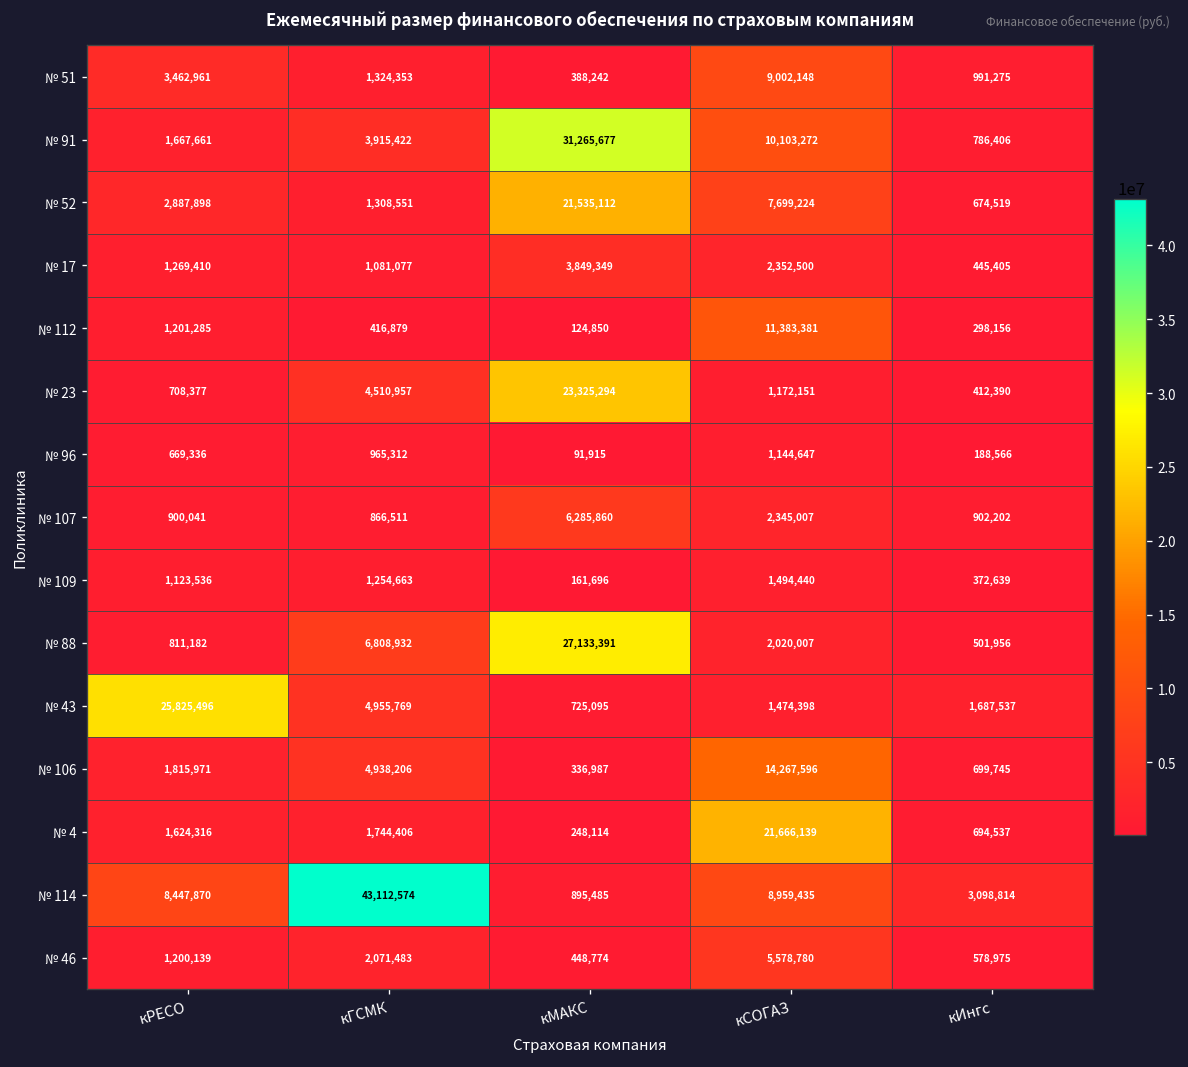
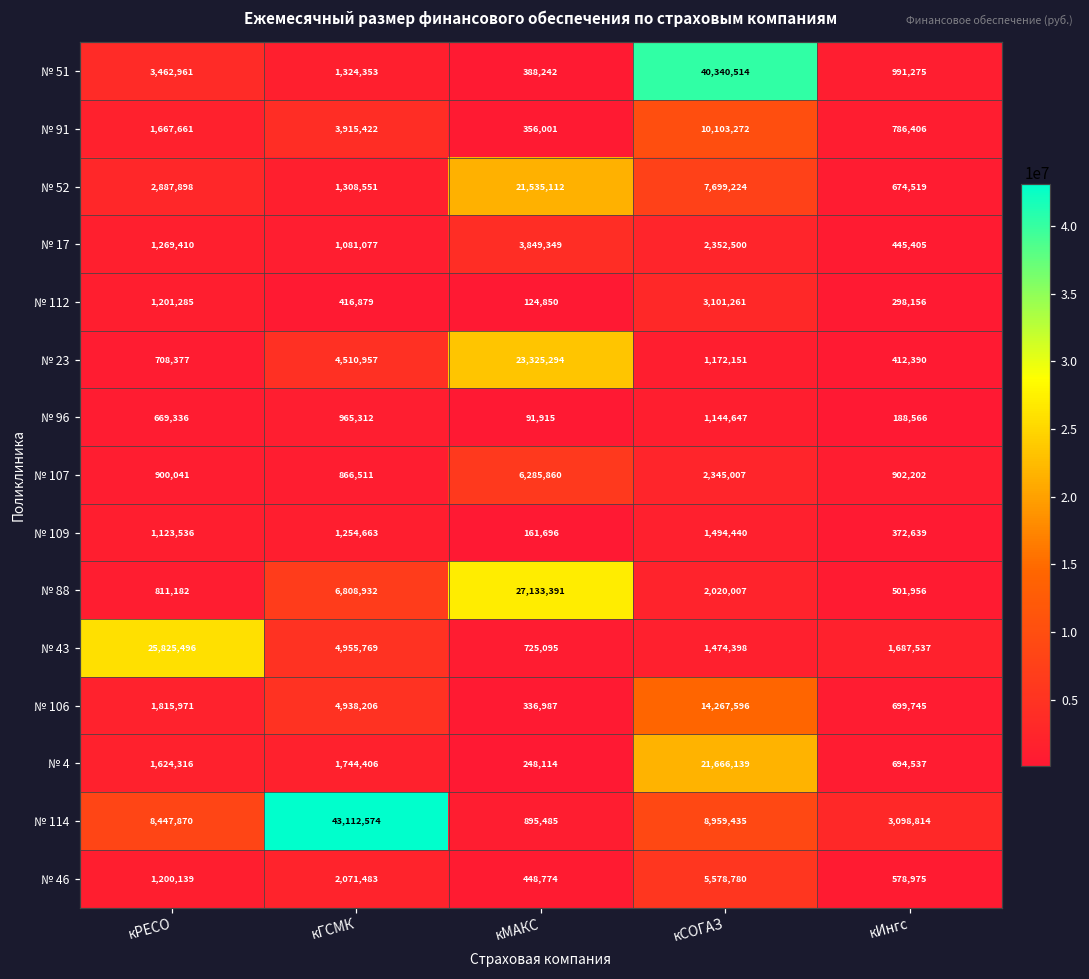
№ 51, кСОГАЗ: 9,002,148 -> 40,340,514
№ 91, кМАКС: 31,265,677 -> 356,001
№ 112, кСОГАЗ: 11,383,381 -> 3,101,261
